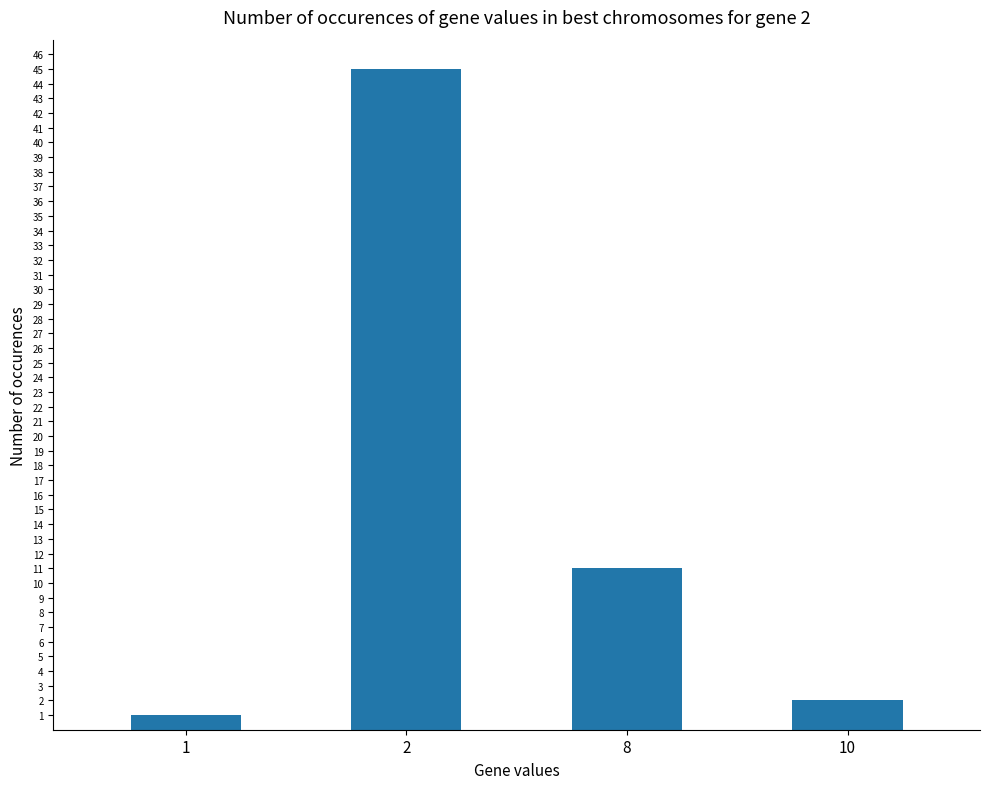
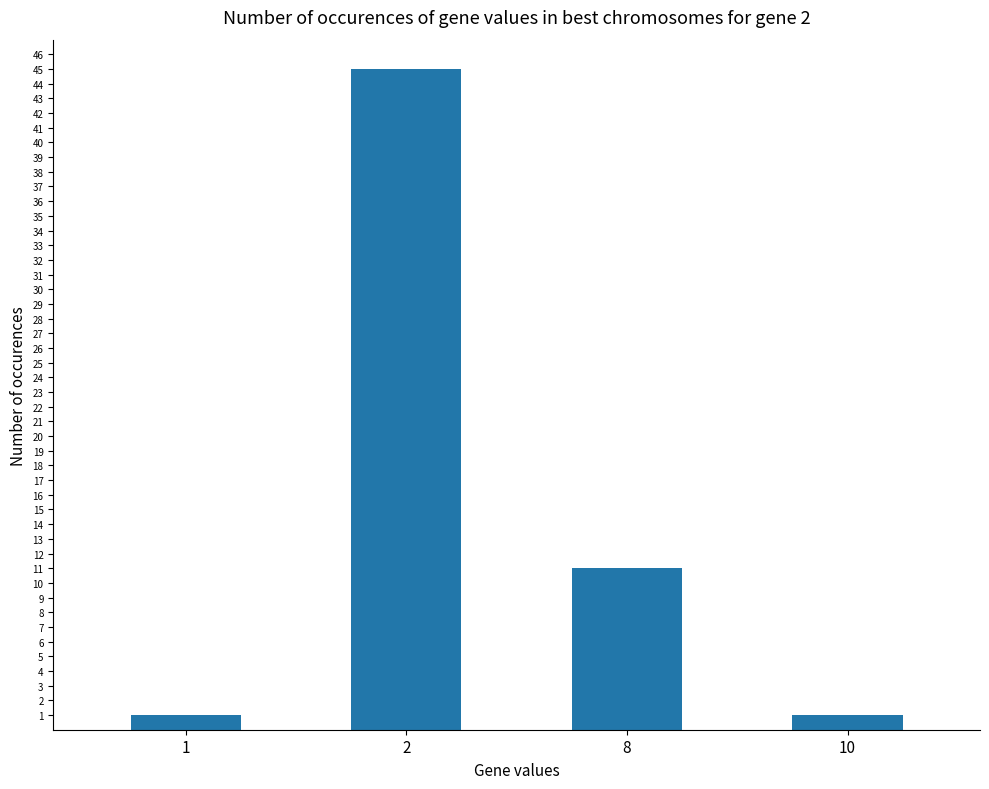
10: 2 -> 1
